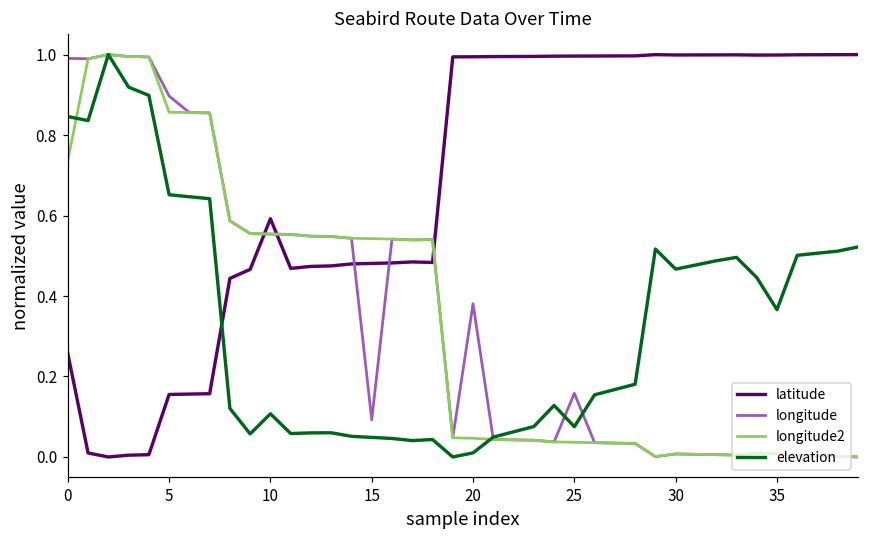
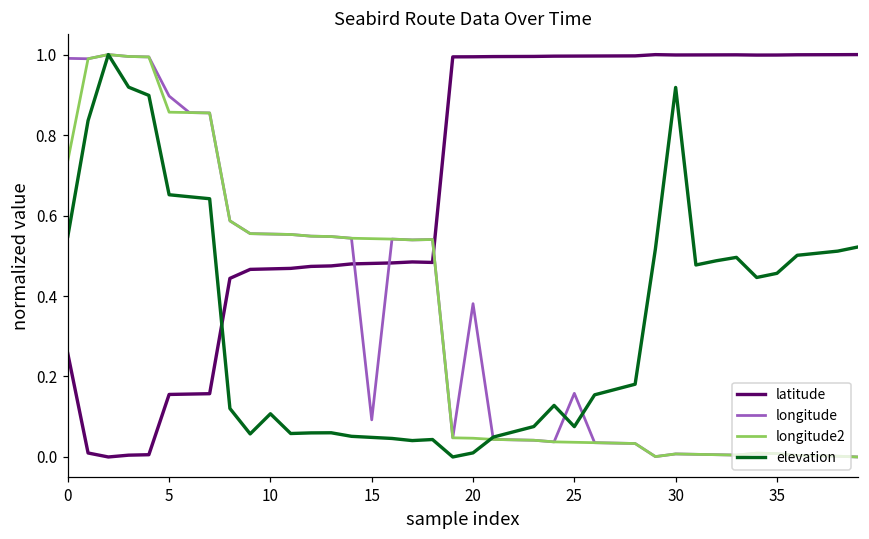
elevation, 0: 0.85 -> 0.55
latitude, 10: 0.59 -> 0.47
elevation, 30: 0.47 -> 0.92
elevation, 35: 0.37 -> 0.46
